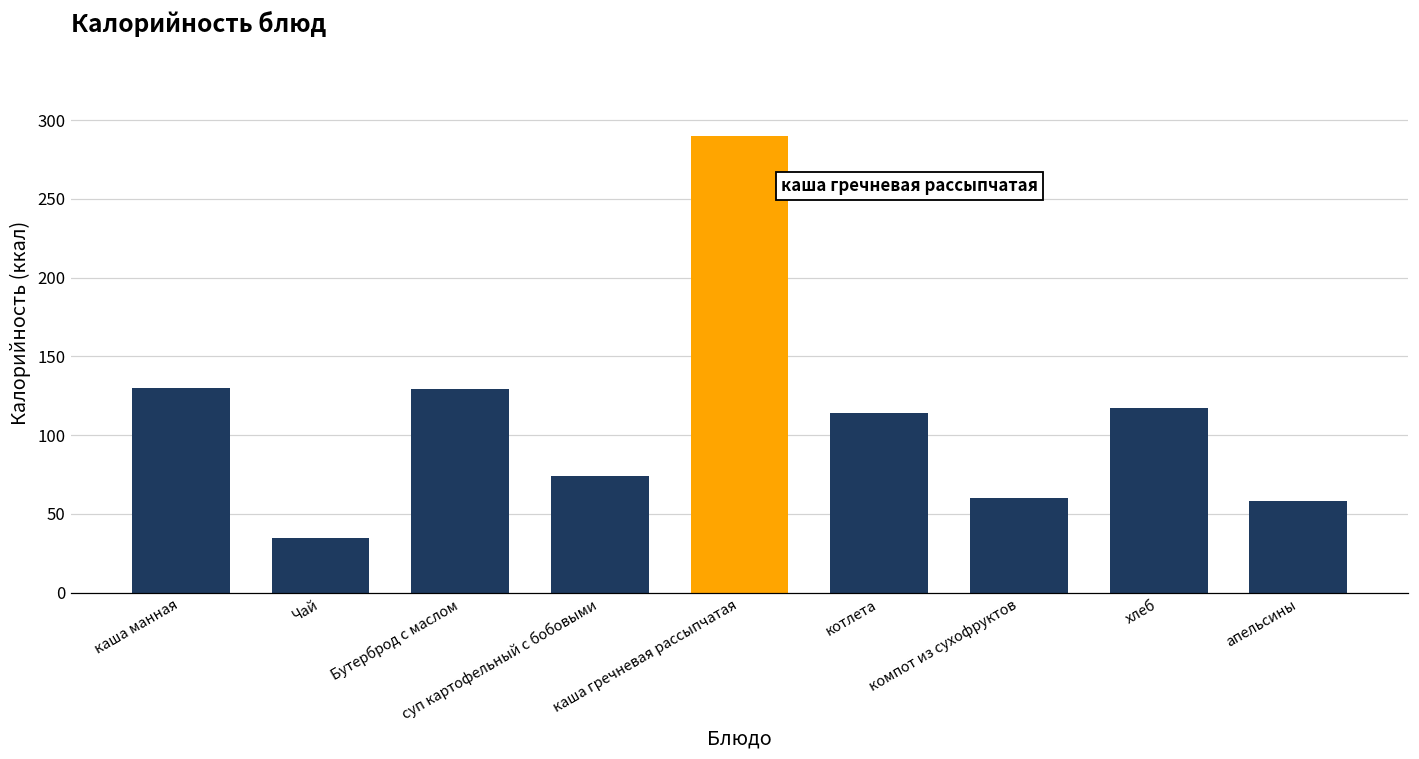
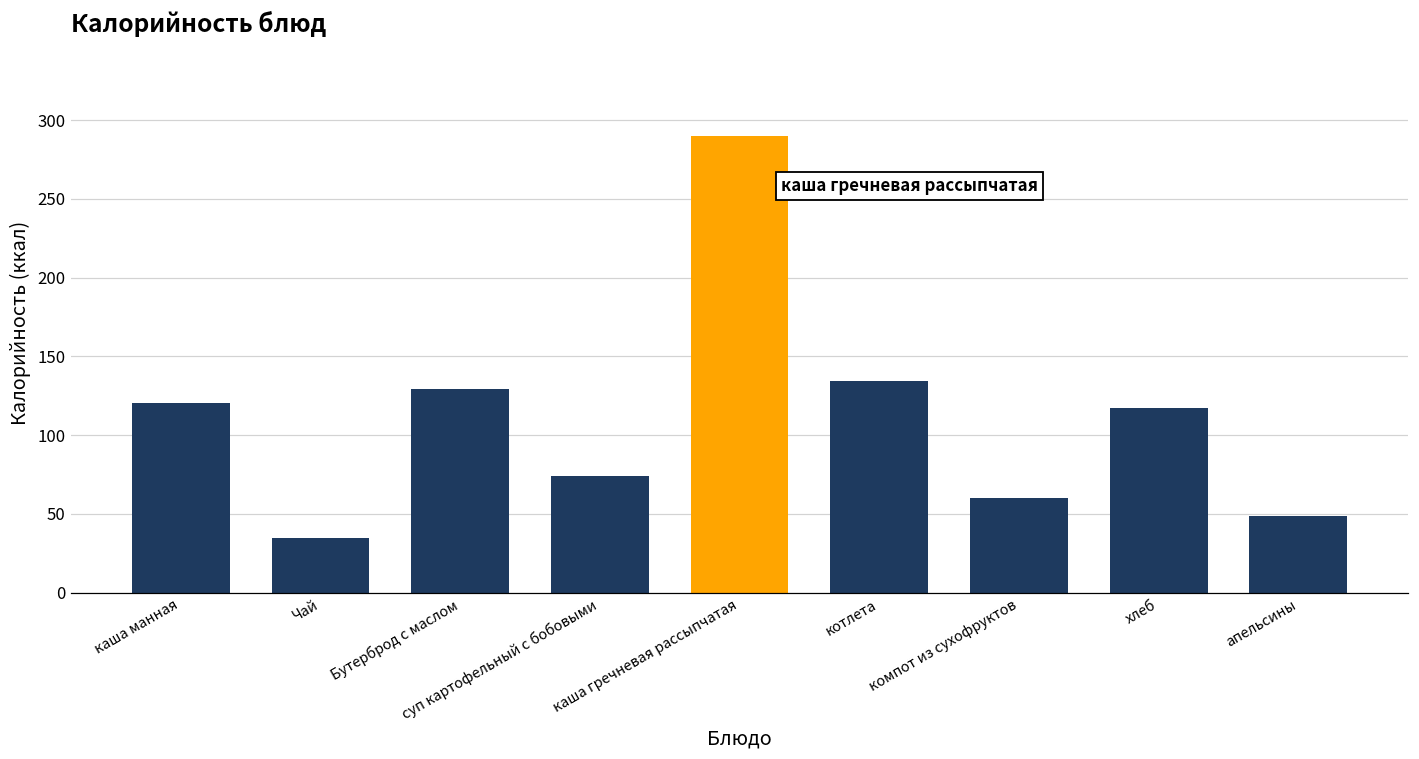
каша манная: 130 -> 121
котлета: 114 -> 134
апельсины: 58 -> 49
